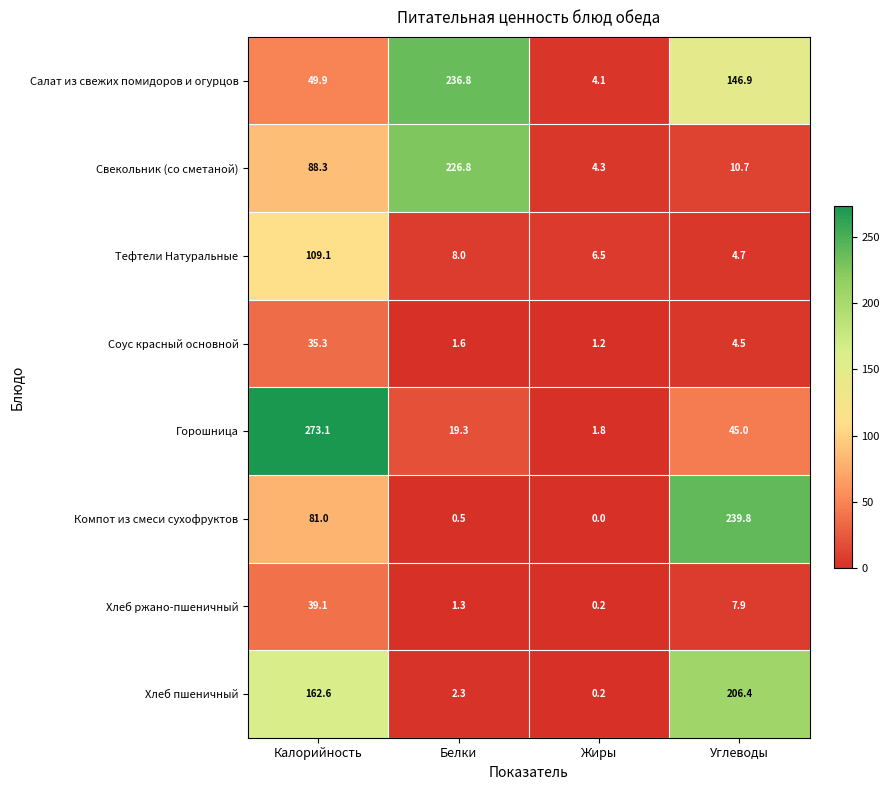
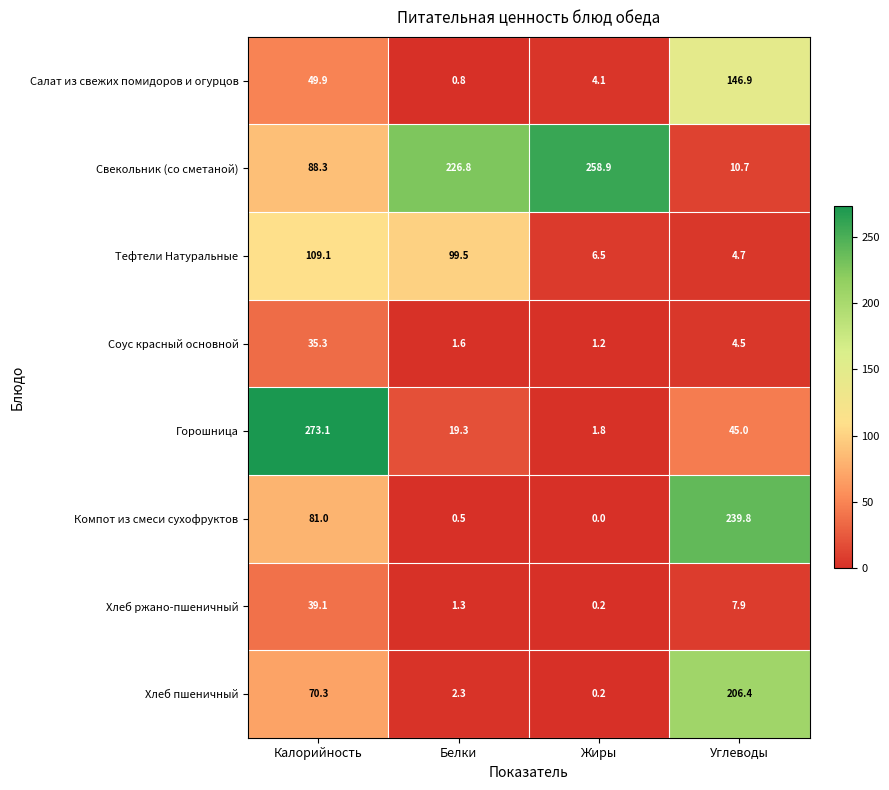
Салат из свежих помидоров и огурцов, Белки: 236.8 -> 0.8
Свекольник (со сметаной), Жиры: 4.3 -> 258.9
Тефтели Натуральные, Белки: 8.0 -> 99.5
Хлеб пшеничный, Калорийность: 162.6 -> 70.3
